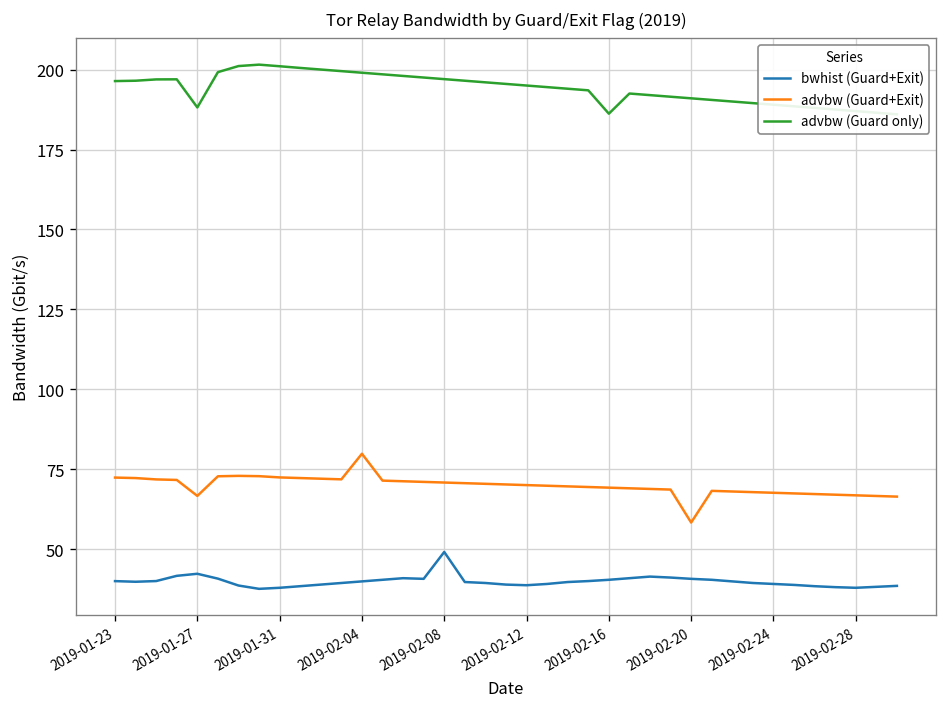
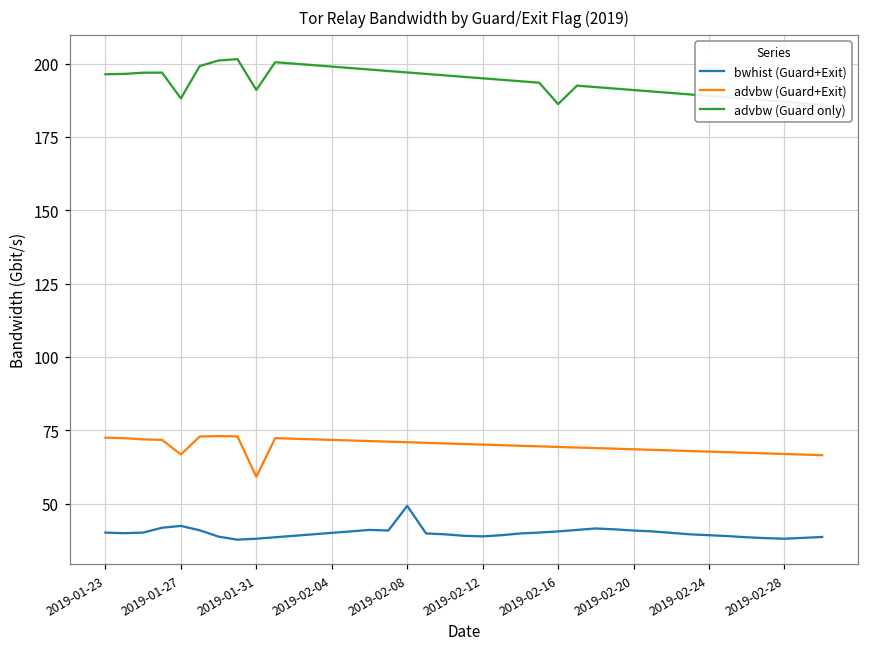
advbw (Guard+Exit), 2019-01-31: 73 -> 59
advbw (Guard only), 2019-01-31: 201 -> 191
advbw (Guard+Exit), 2019-02-04: 80 -> 72
advbw (Guard+Exit), 2019-02-20: 58 -> 69
